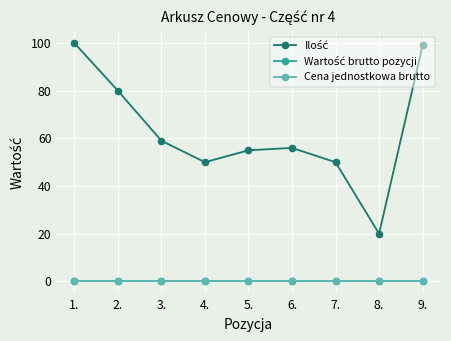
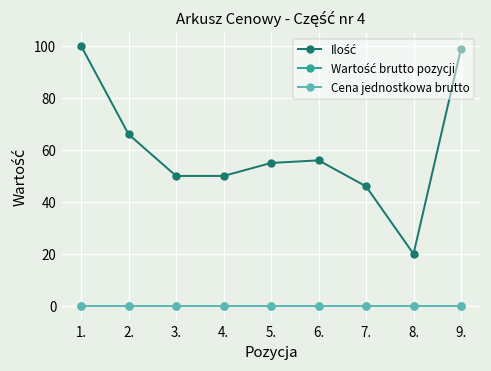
Ilość, 2.: 80 -> 66
Ilość, 3.: 59 -> 50
Ilość, 7.: 50 -> 46
